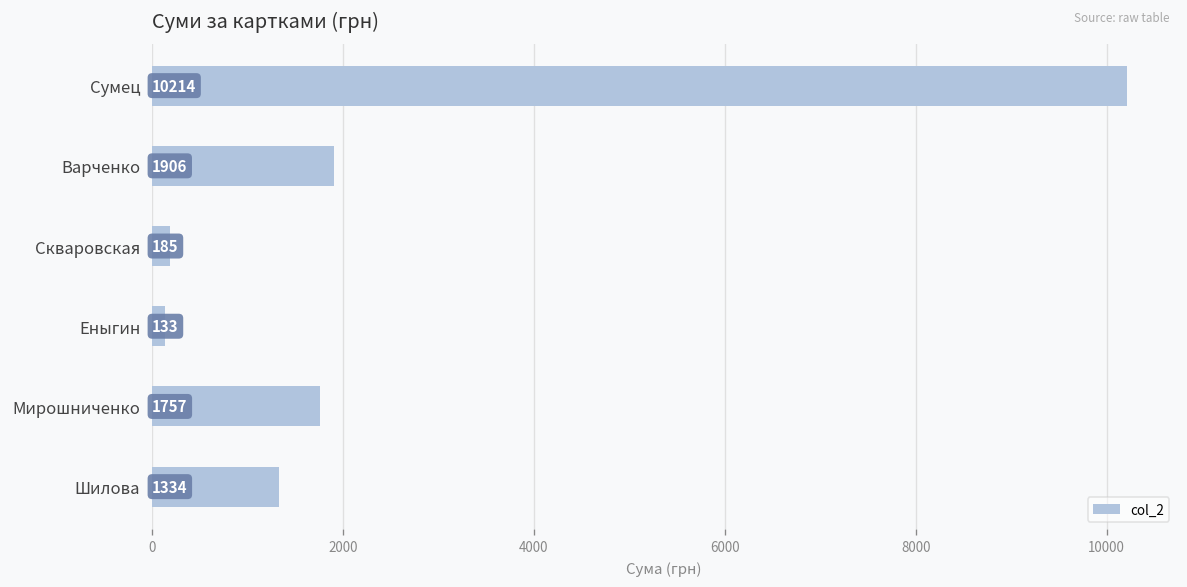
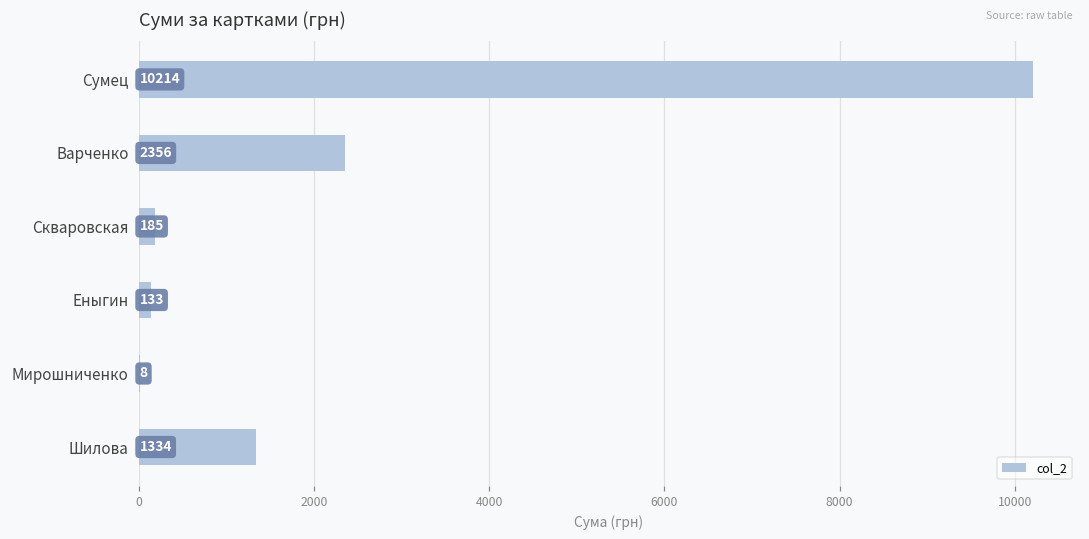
Варченко: 1906 -> 2356
Мирошниченко: 1757 -> 8
